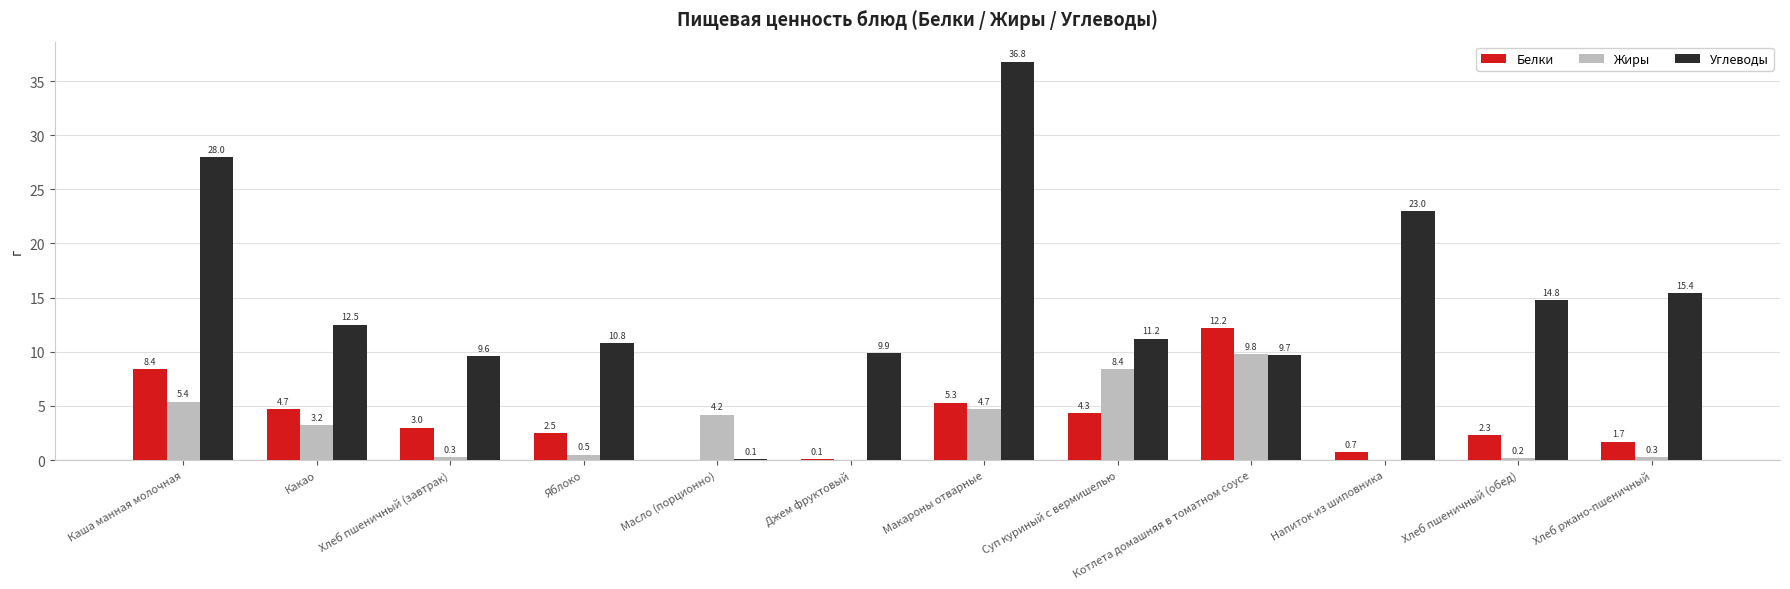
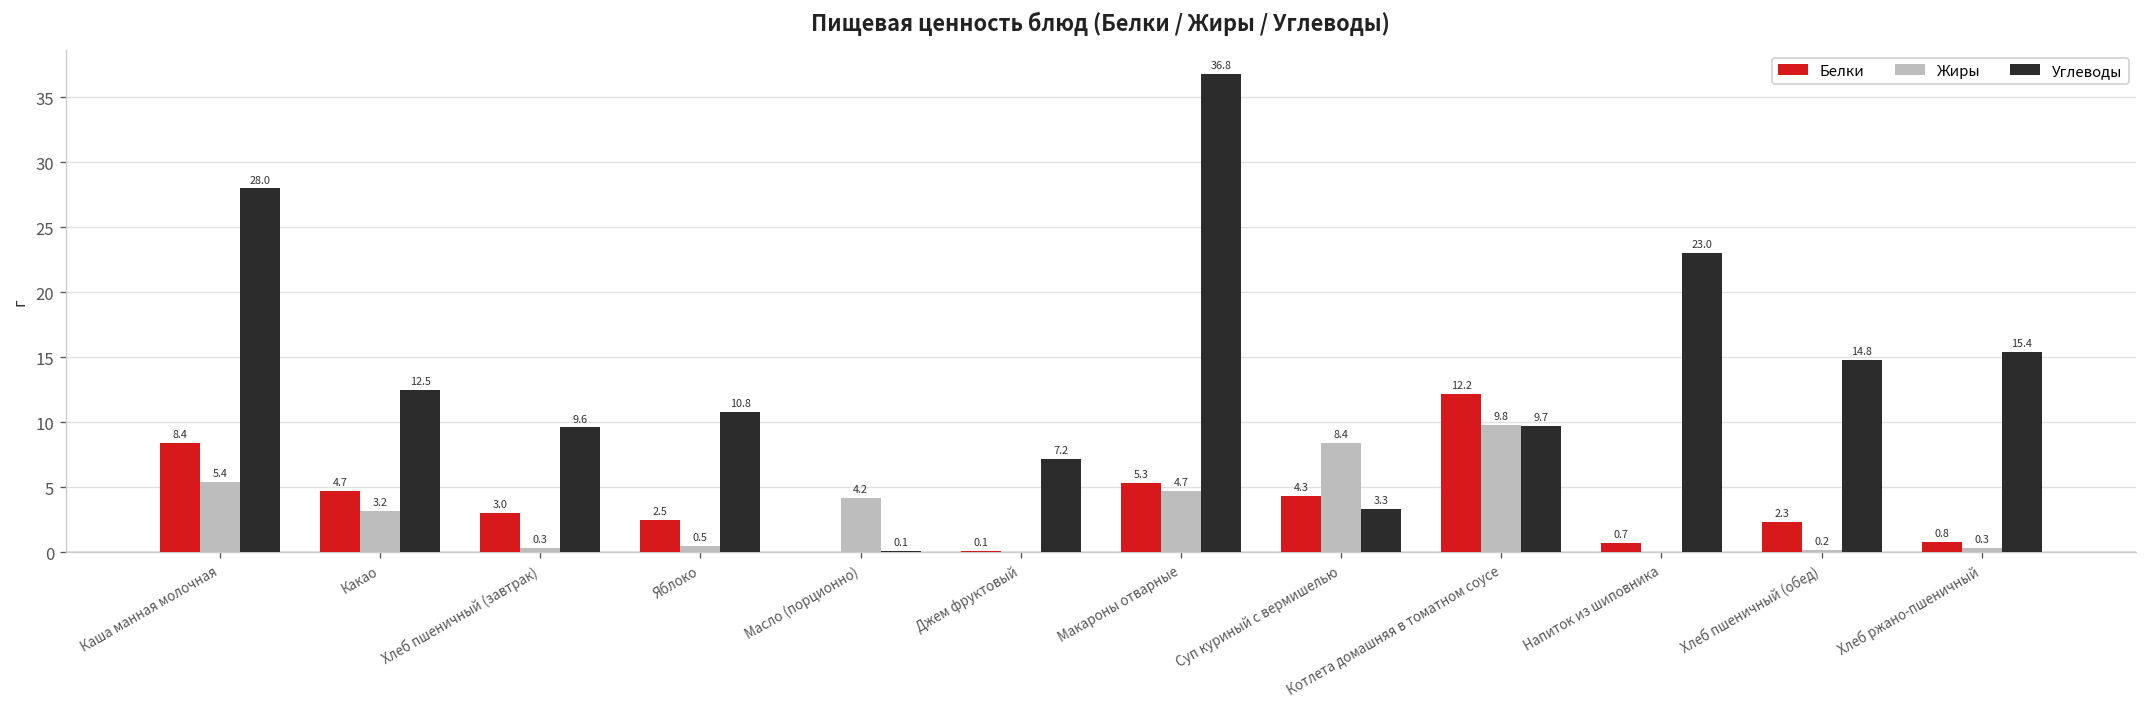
Углеводы, Джем фруктовый: 9.9 -> 7.2
Углеводы, Суп куриный с вермишелью: 11.2 -> 3.3
Белки, Хлеб ржано-пшеничный: 1.7 -> 0.8
